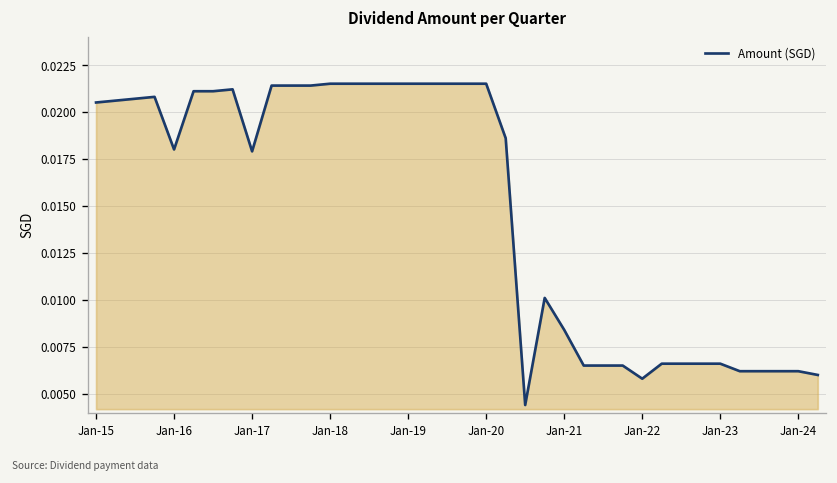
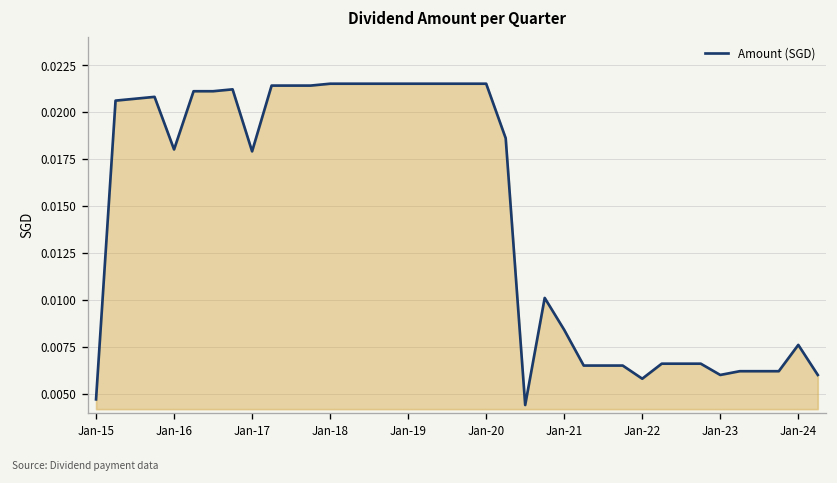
Jan-15: 0.0205 -> 0.0047
Jan-23: 0.0066 -> 0.0060
Jan-24: 0.0062 -> 0.0076
